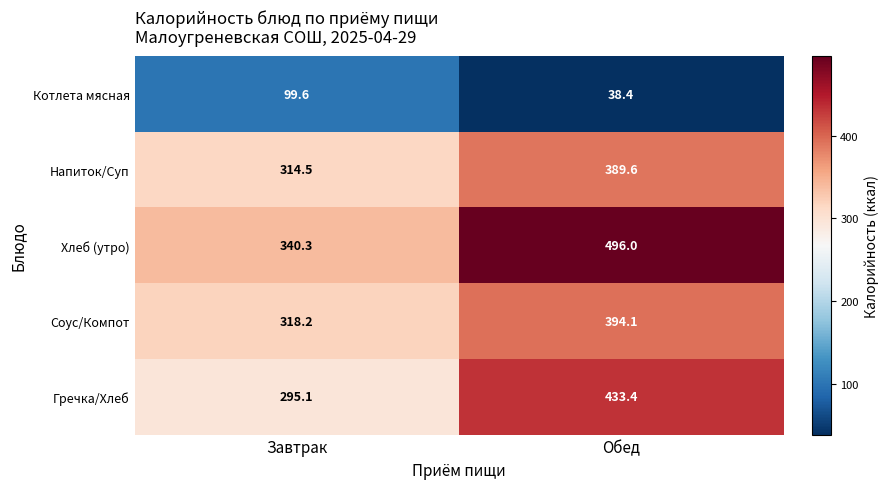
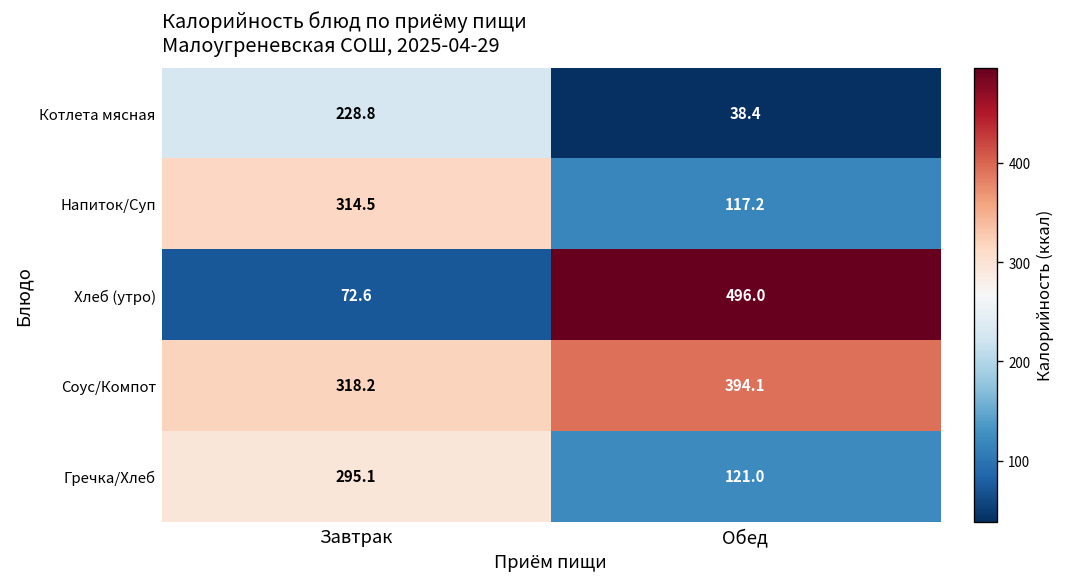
Котлета мясная, Завтрак: 99.6 -> 228.8
Напиток/Суп, Обед: 389.6 -> 117.2
Хлеб (утро), Завтрак: 340.3 -> 72.6
Гречка/Хлеб, Обед: 433.4 -> 121.0
